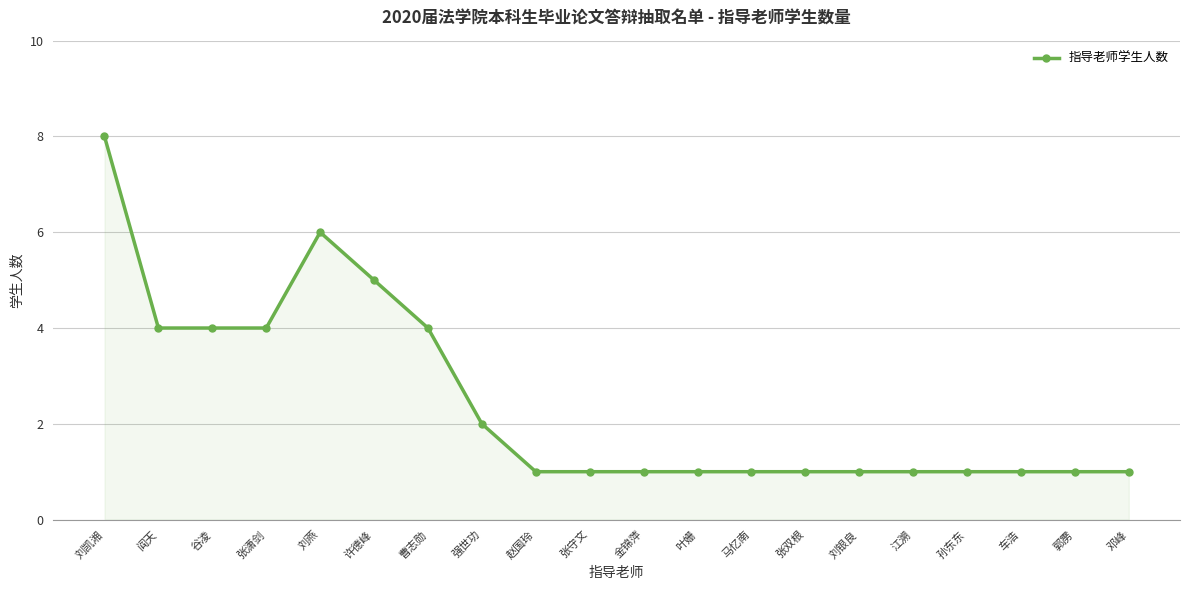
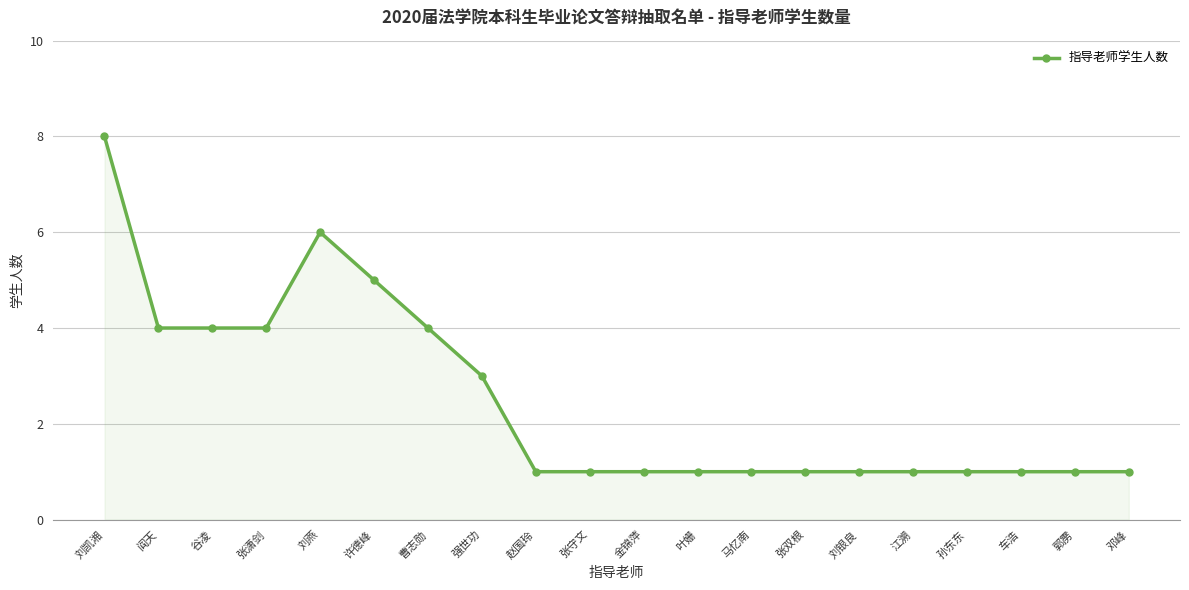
强世功: 2 -> 3
